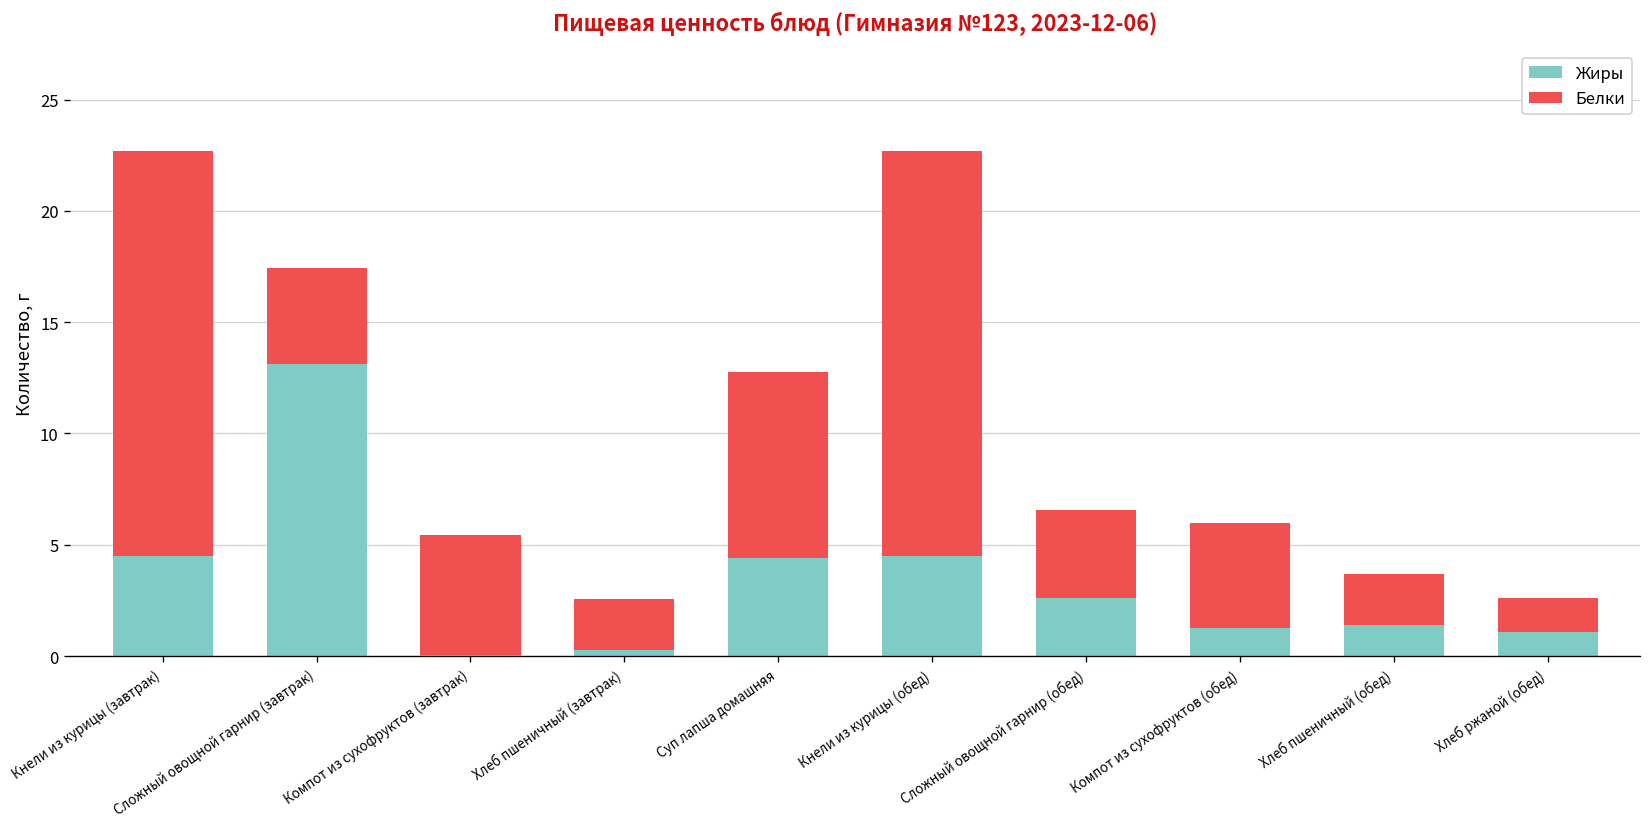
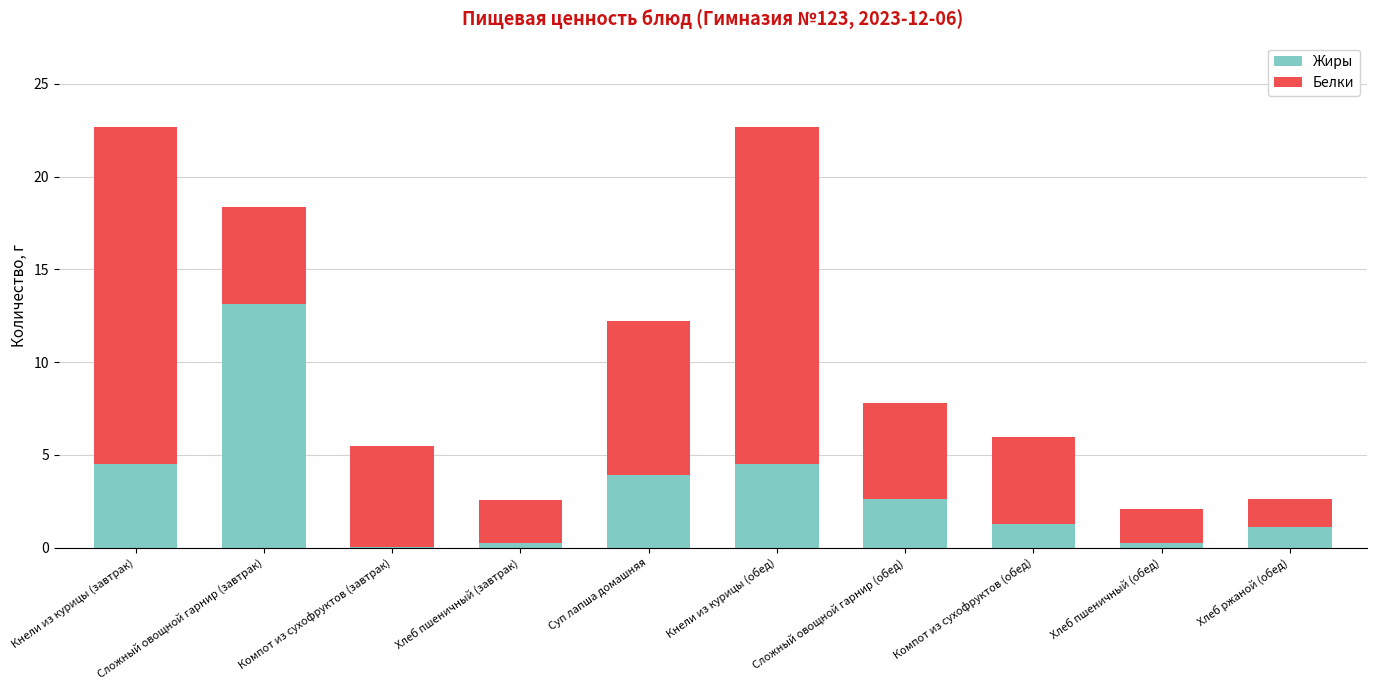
Белки, Сложный овощной гарнир (завтрак): 4.3 -> 5.2
Жиры, Суп лапша домашняя: 4.4 -> 3.9
Белки, Сложный овощной гарнир (обед): 4.0 -> 5.2
Жиры, Хлеб пшеничный (обед): 1.4 -> 0.3
Белки, Хлеб пшеничный (обед): 2.3 -> 1.8
